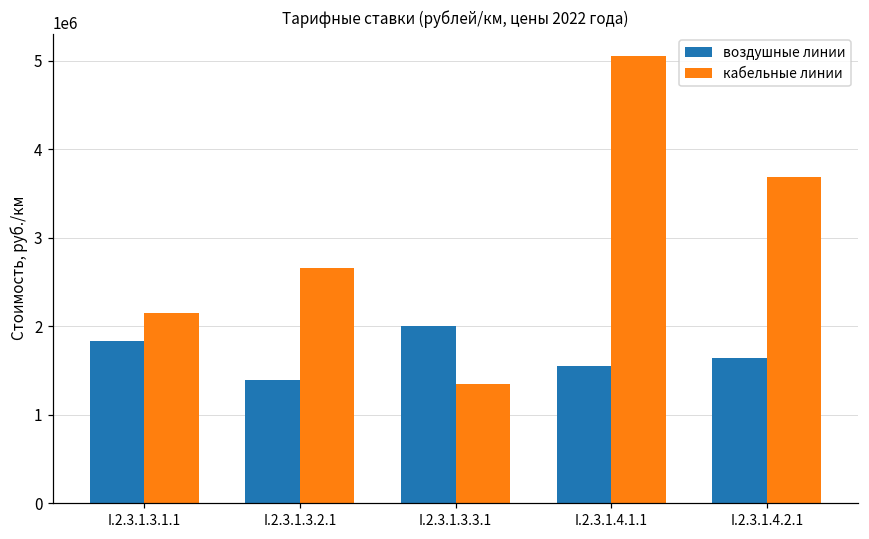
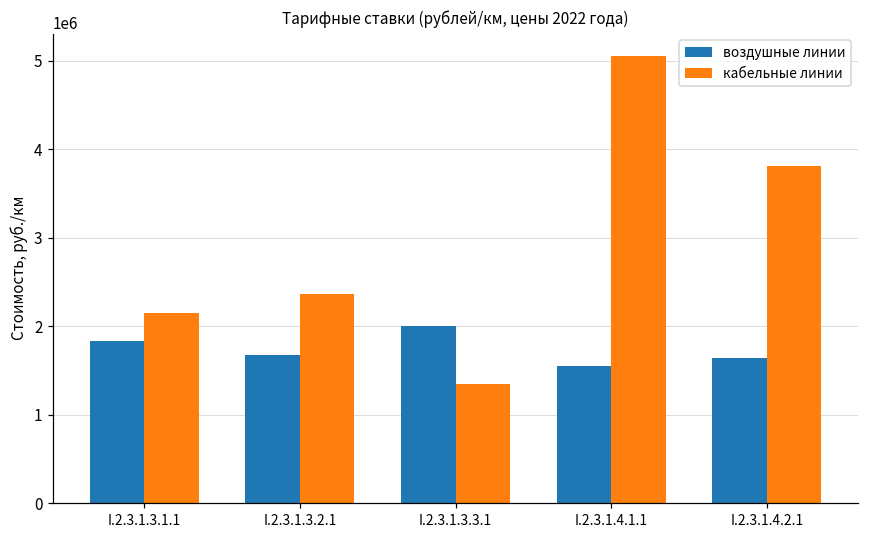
воздушные линии, I.2.3.1.3.2.1: 1400000 -> 1700000
кабельные линии, I.2.3.1.3.2.1: 2700000 -> 2400000
кабельные линии, I.2.3.1.4.2.1: 3700000 -> 3800000
